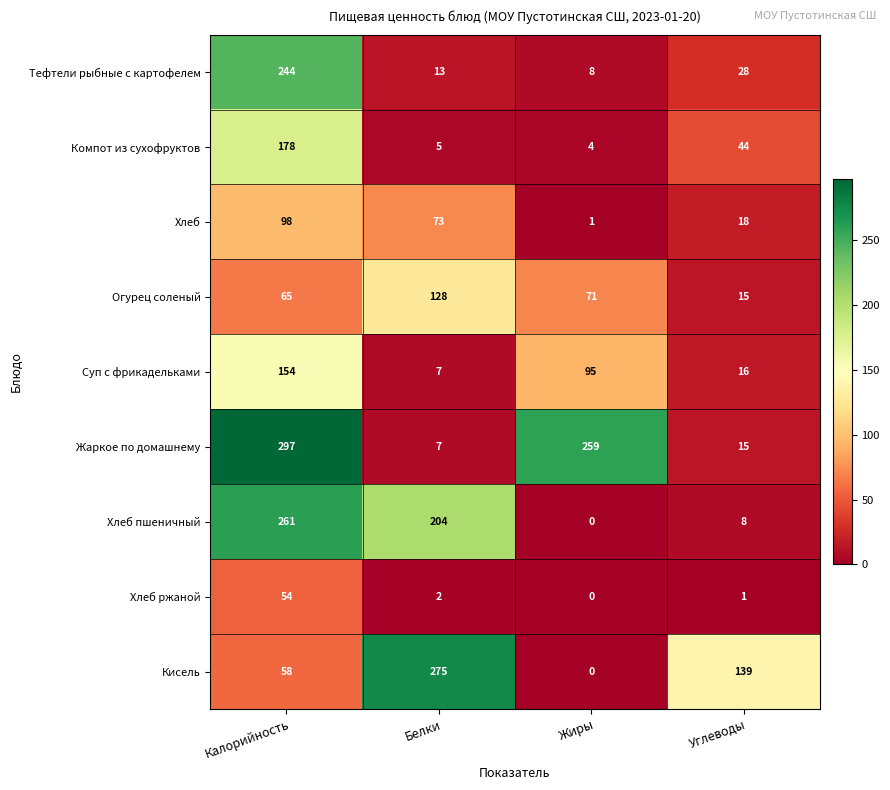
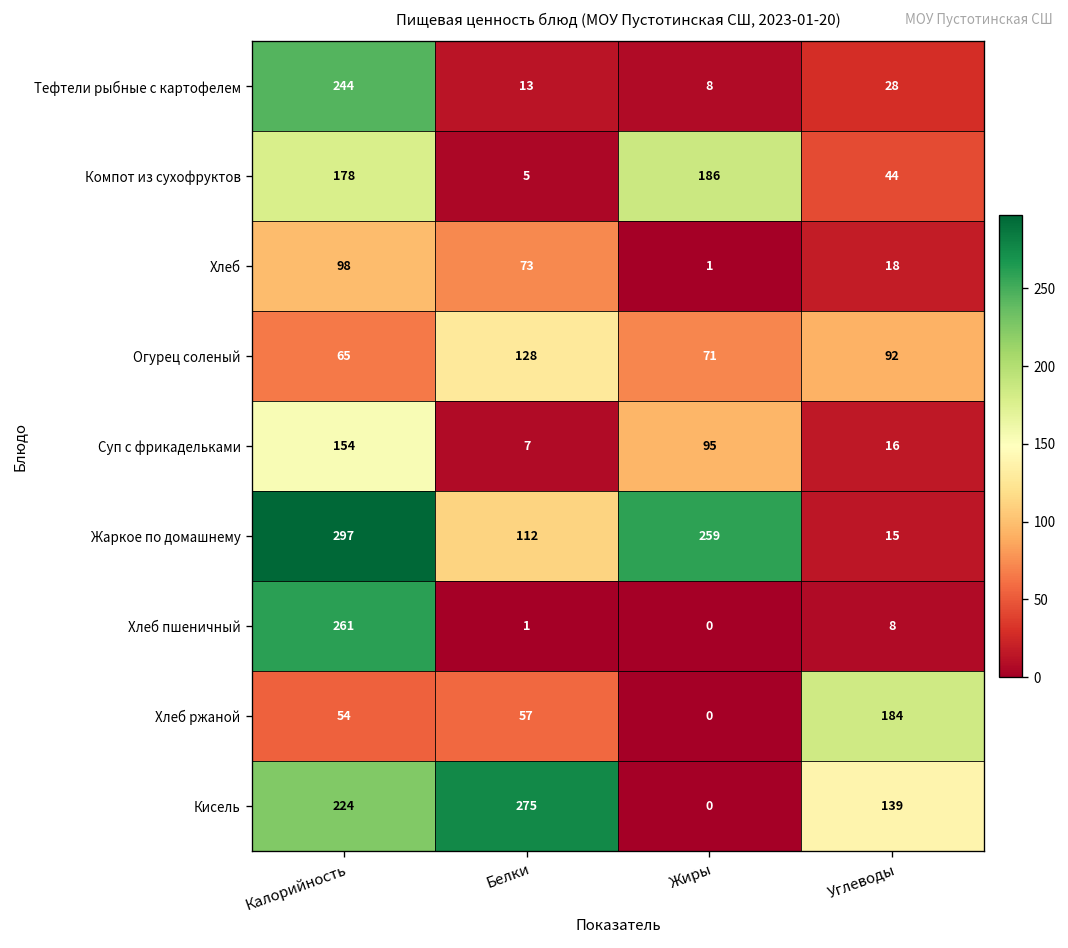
Компот из сухофруктов, Жиры: 4 -> 186
Огурец соленый, Углеводы: 15 -> 92
Жаркое по домашнему, Белки: 7 -> 112
Хлеб пшеничный, Белки: 204 -> 1
Хлеб ржаной, Белки: 2 -> 57
Хлеб ржаной, Углеводы: 1 -> 184
Кисель, Калорийность: 58 -> 224
